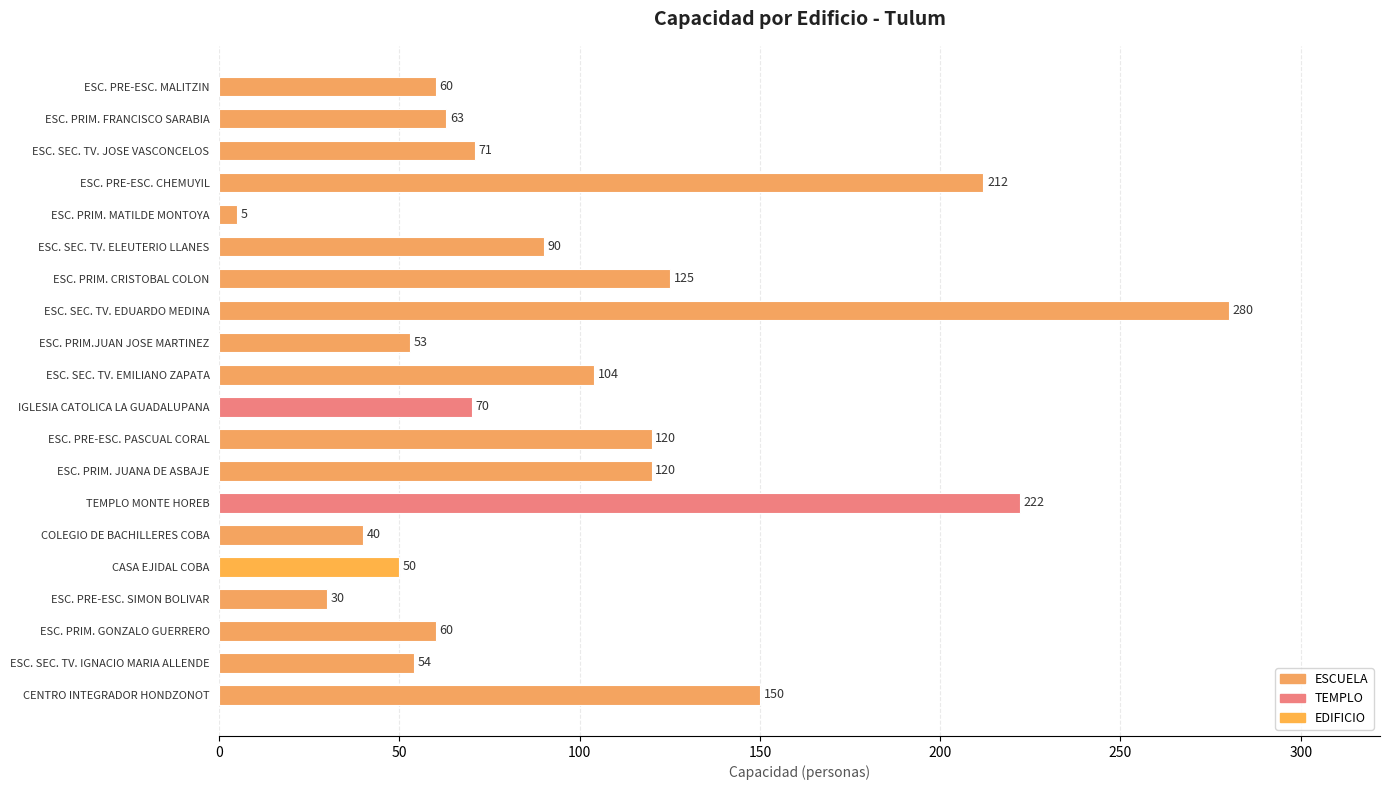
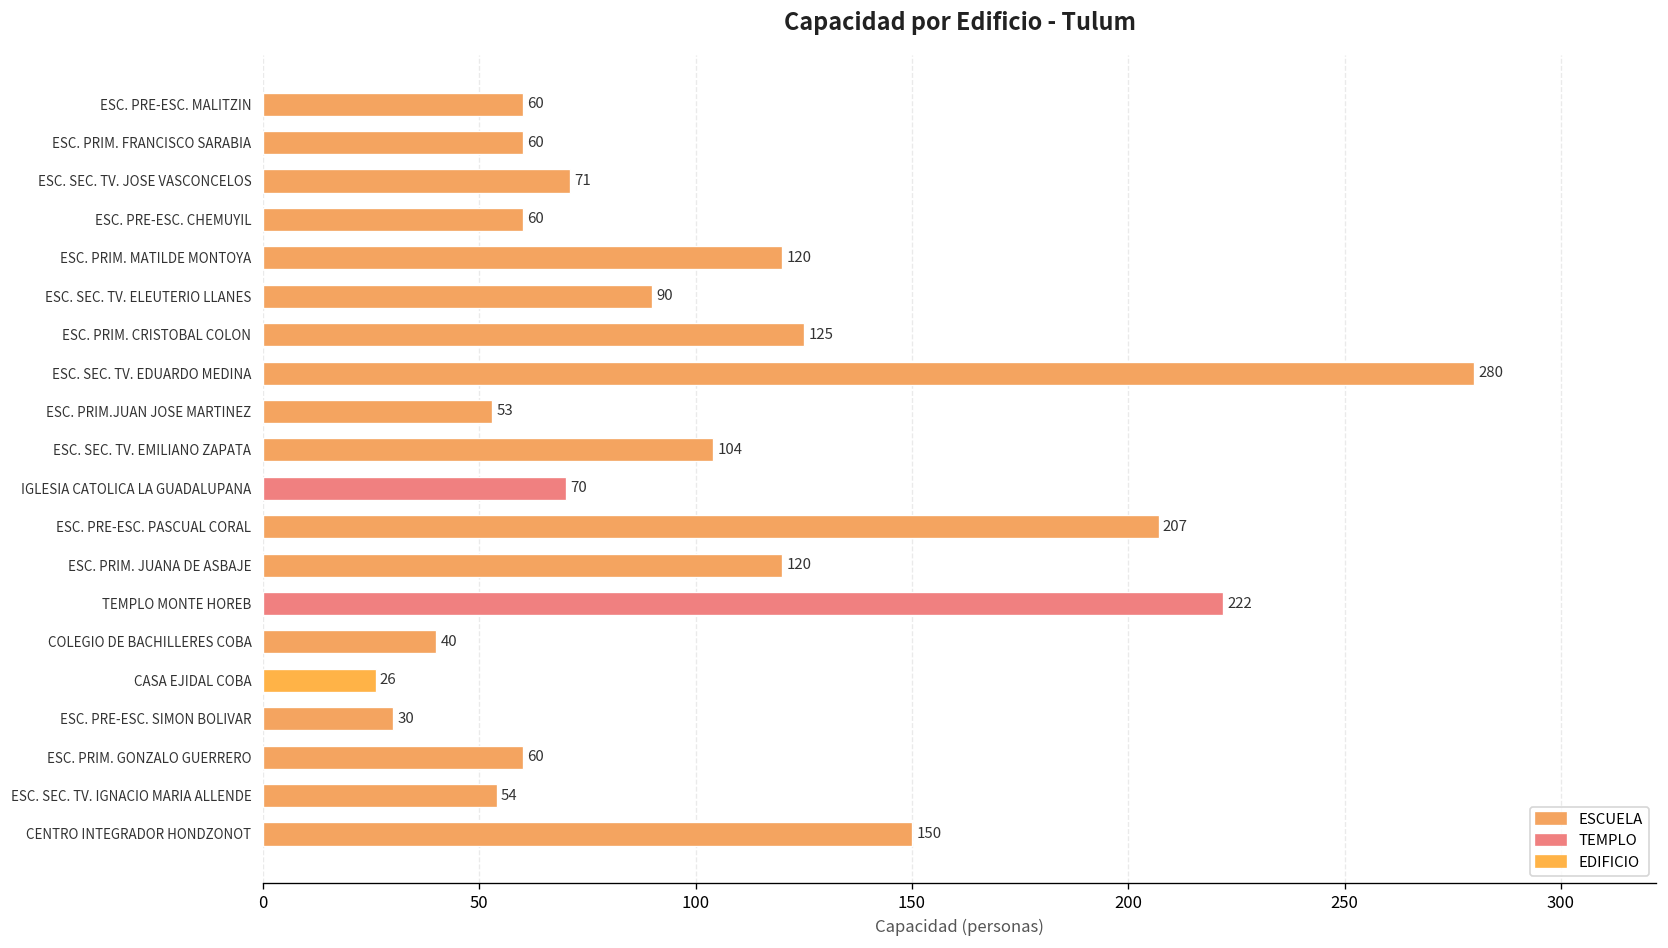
ESC. PRIM. FRANCISCO SARABIA: 63 -> 60
ESC. PRE-ESC. CHEMUYIL: 212 -> 60
ESC. PRIM. MATILDE MONTOYA: 5 -> 120
ESC. PRE-ESC. PASCUAL CORAL: 120 -> 207
CASA EJIDAL COBA: 50 -> 26
